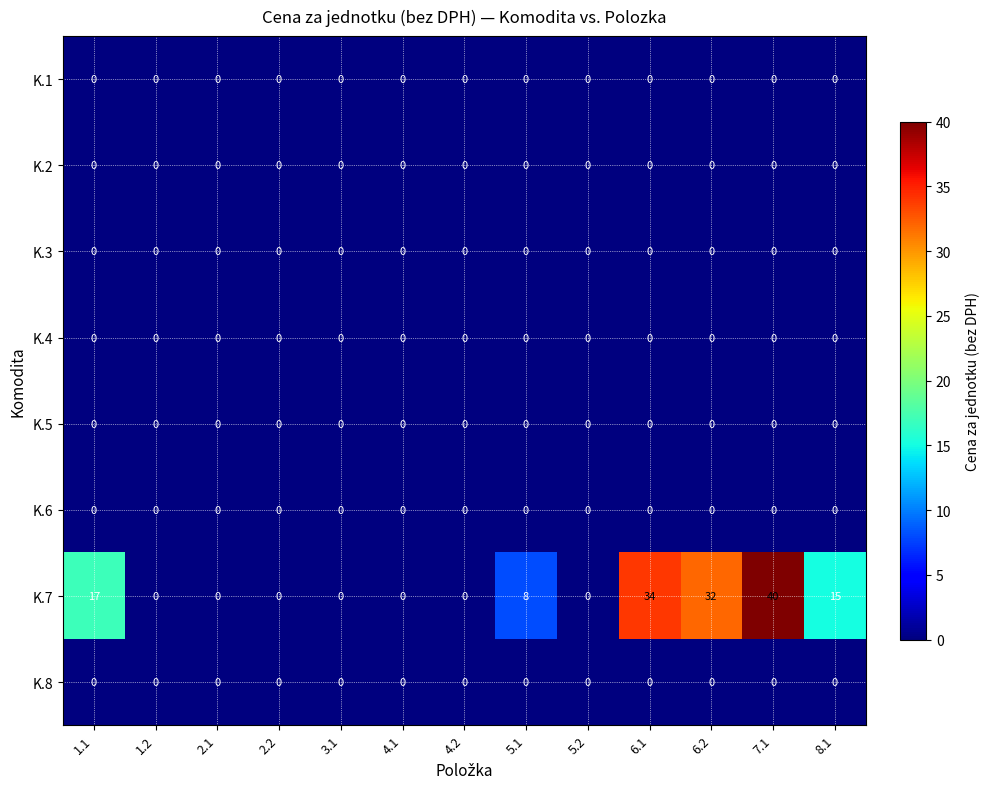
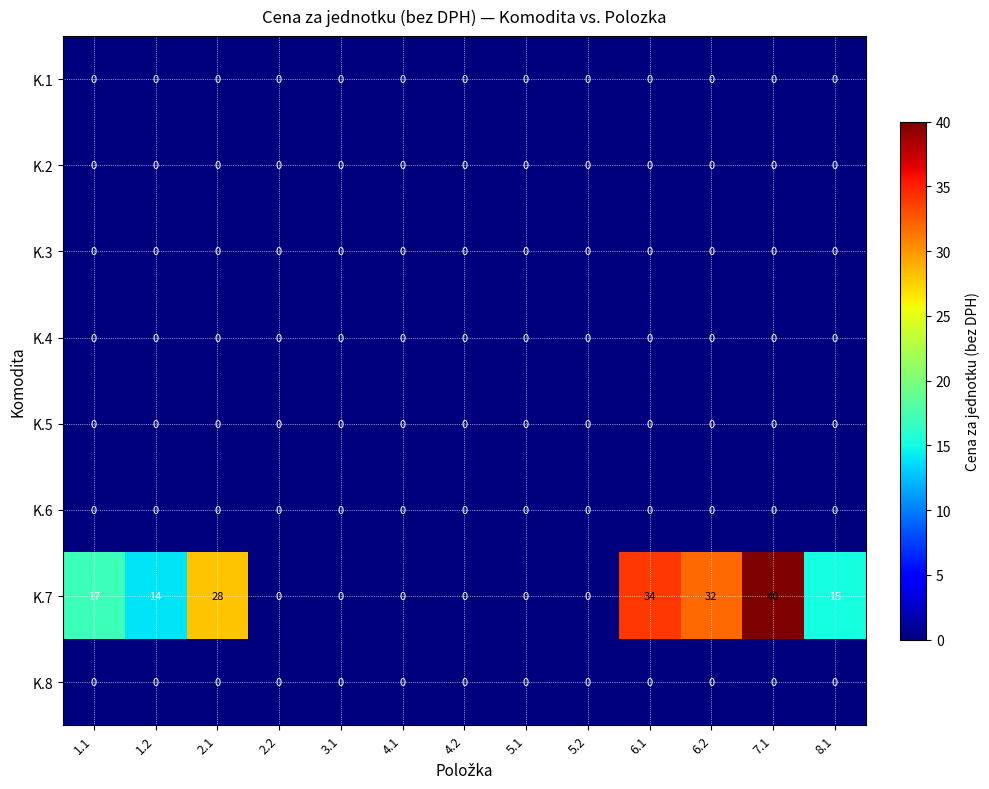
K.7, 1.2: 0 -> 14
K.7, 2.1: 0 -> 28
K.7, 5.1: 8 -> 0
